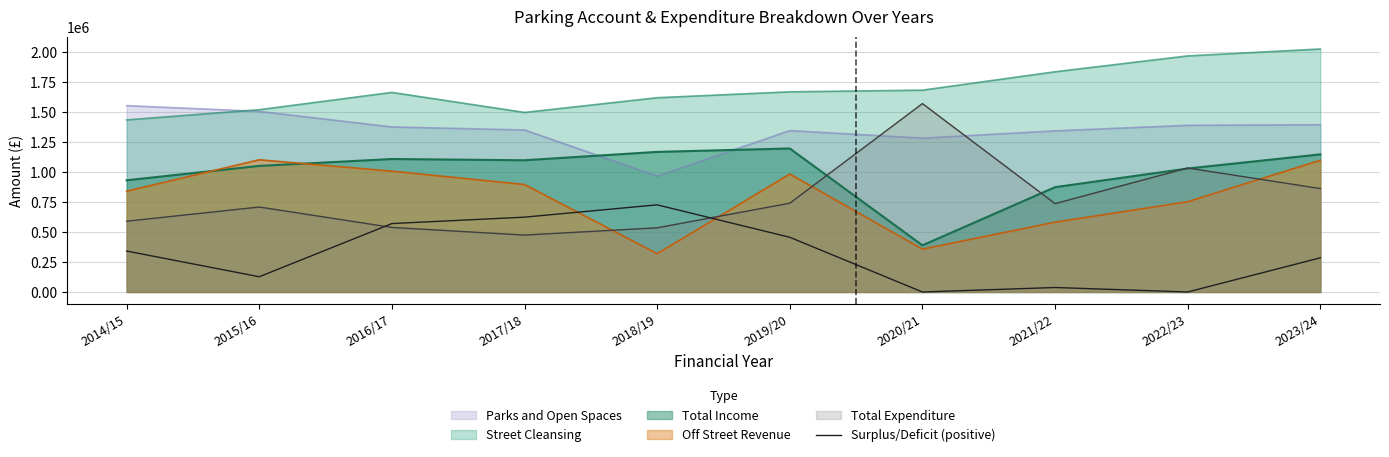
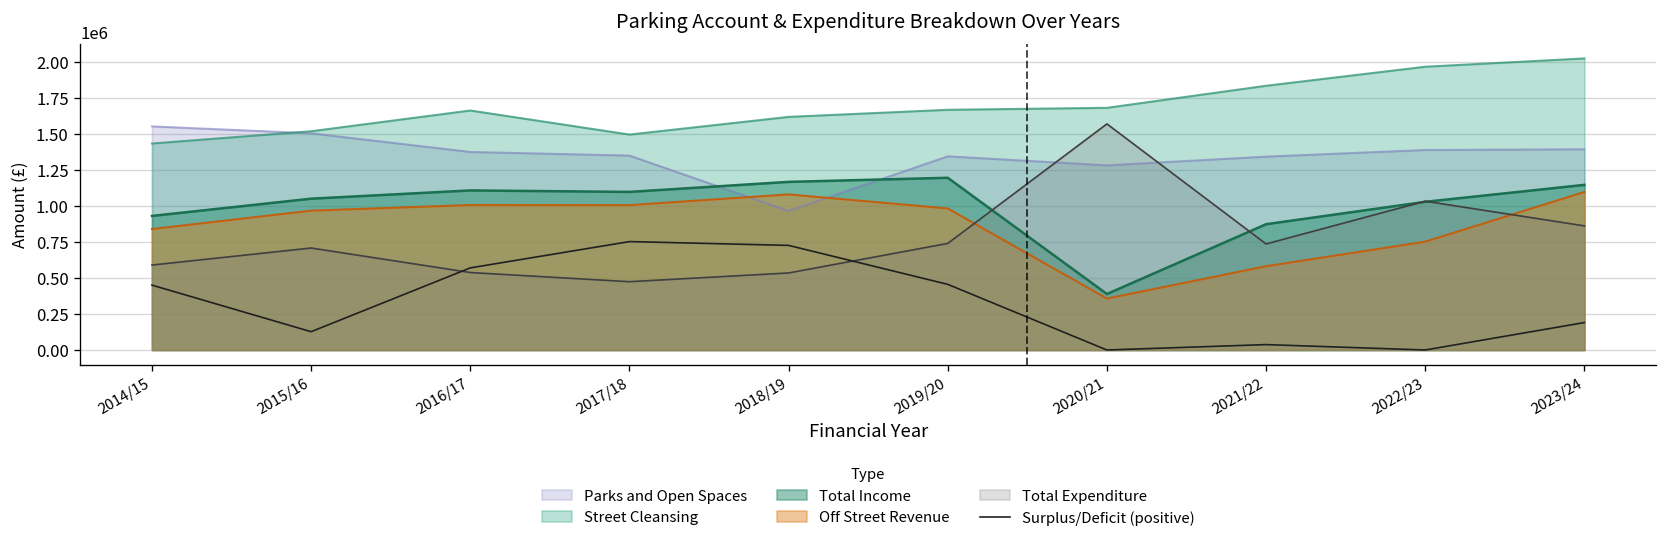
Surplus/Deficit (positive), 2014/15: 340000 -> 450000
Off Street Revenue, 2015/16: 1100000 -> 970000
Off Street Revenue, 2017/18: 900000 -> 1010000
Surplus/Deficit (positive), 2017/18: 620000 -> 750000
Off Street Revenue, 2018/19: 320000 -> 1080000
Surplus/Deficit (positive), 2023/24: 290000 -> 190000
